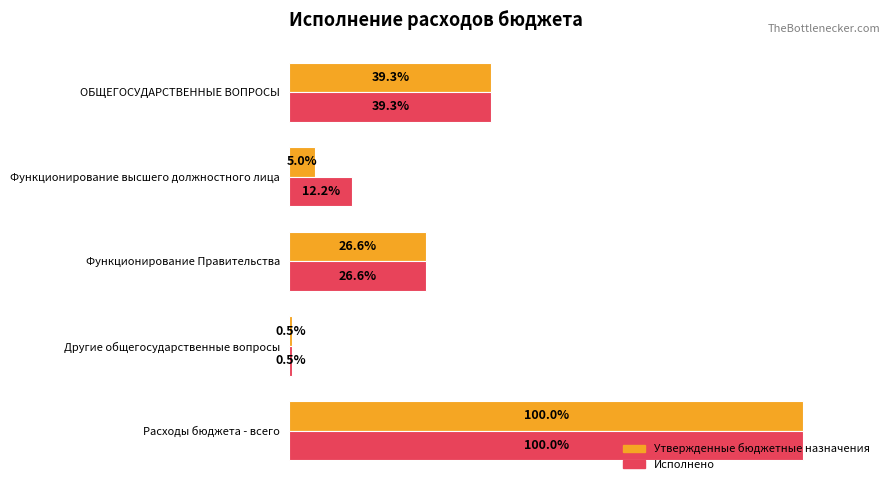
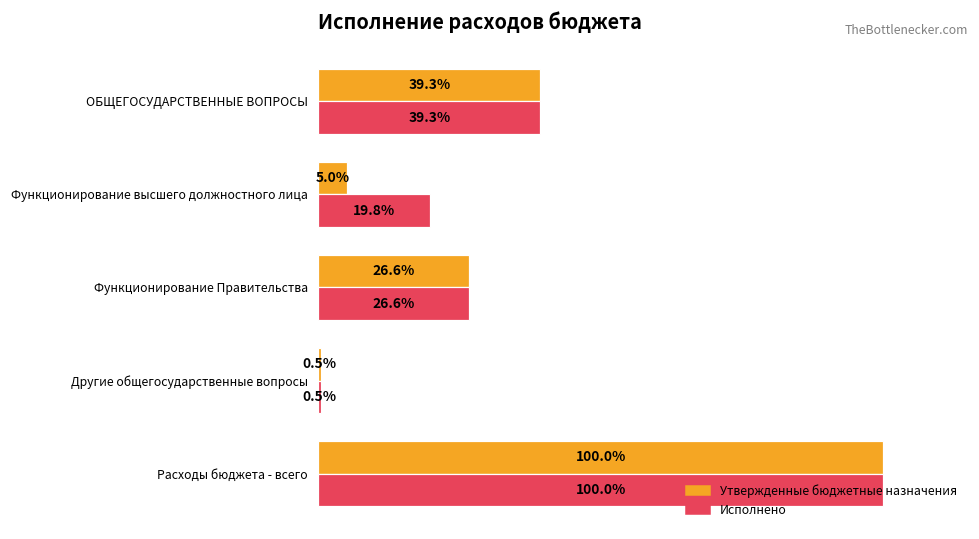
Исполнено, Функционирование высшего должностного лица: 12.2% -> 19.8%
